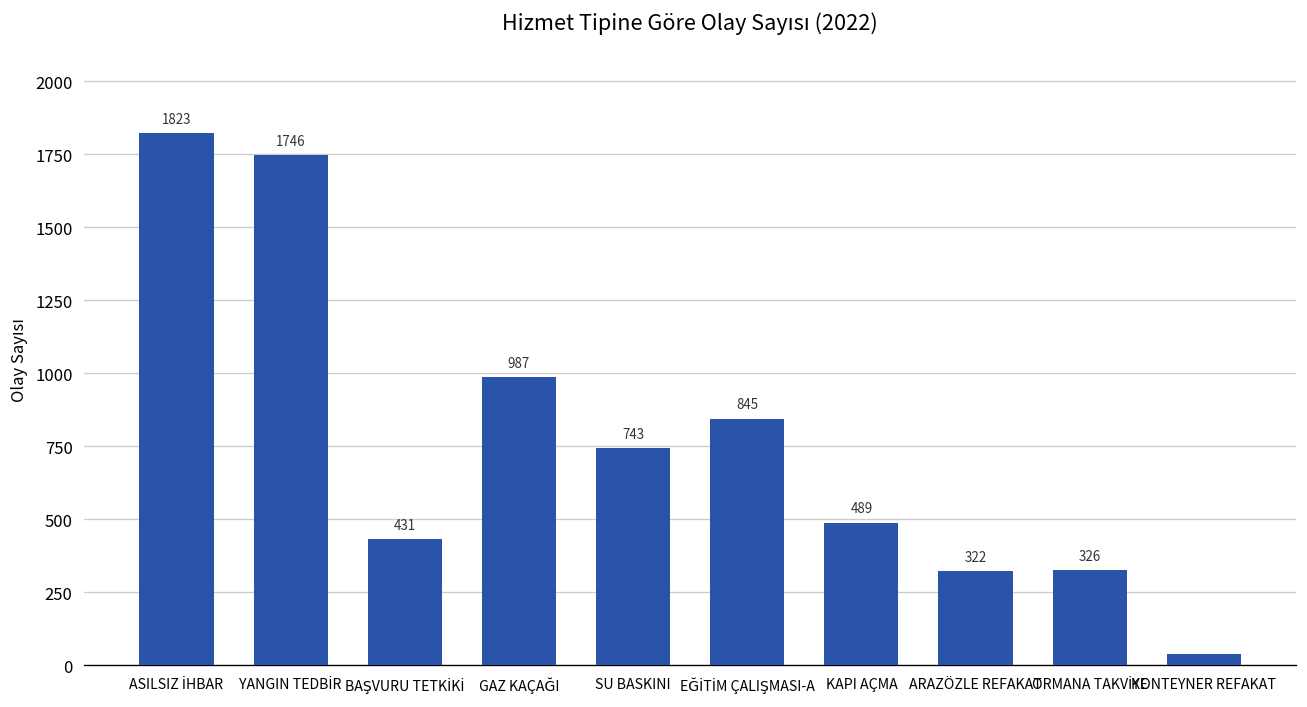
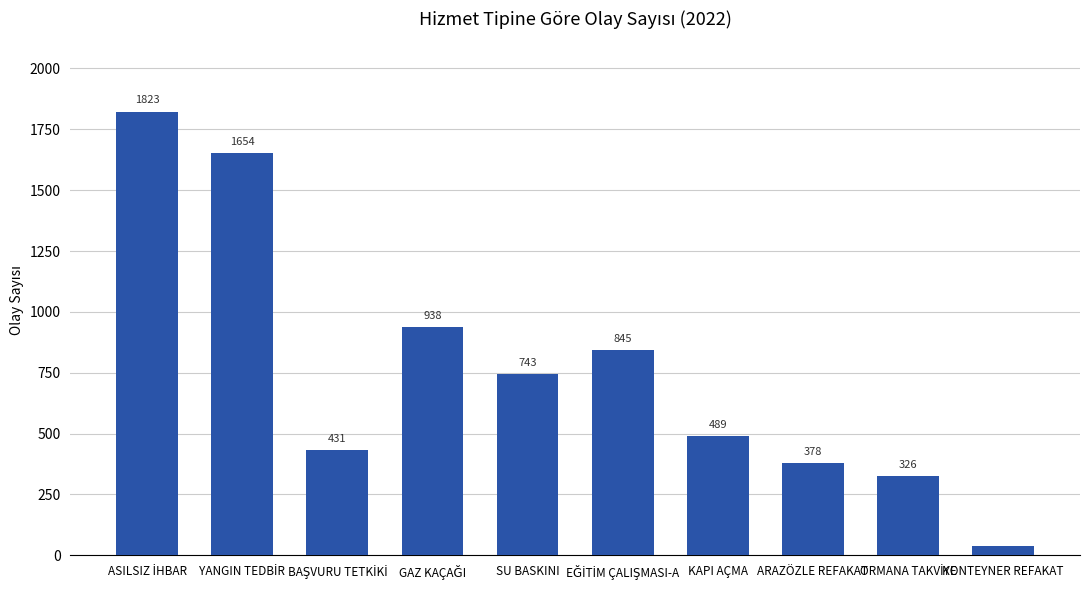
YANGIN TEDBİR: 1746 -> 1654
GAZ KAÇAĞI: 987 -> 938
ARAZÖZLE REFAKAT: 322 -> 378
